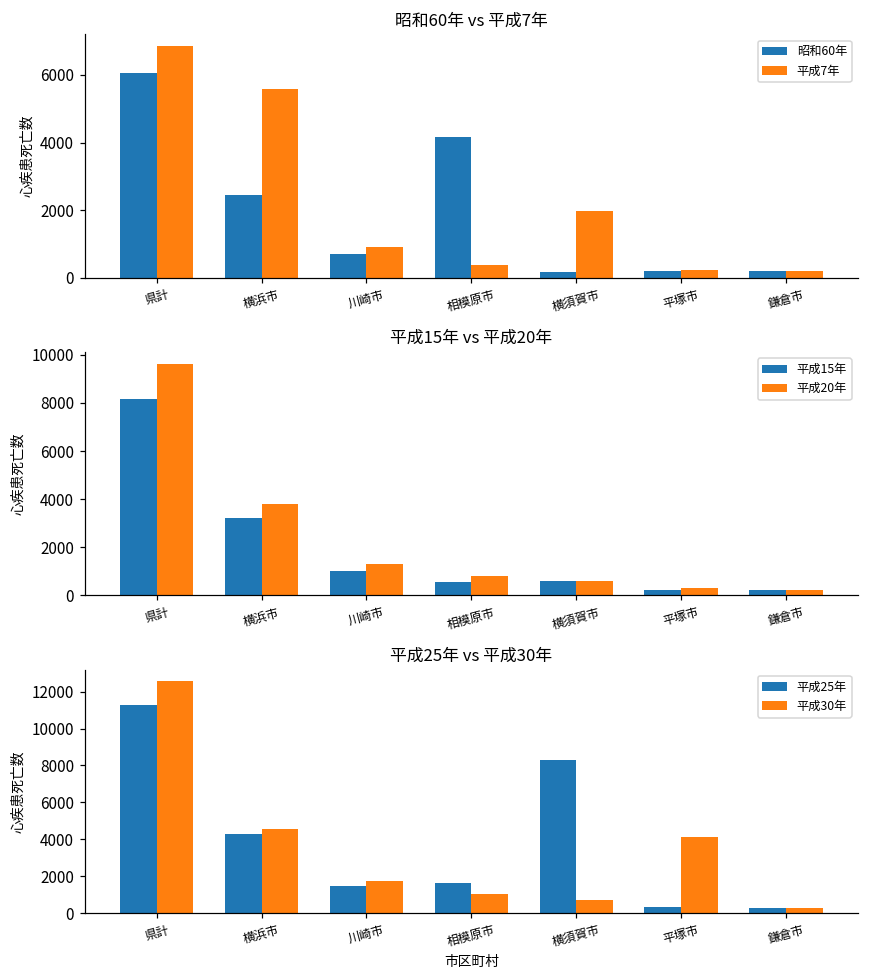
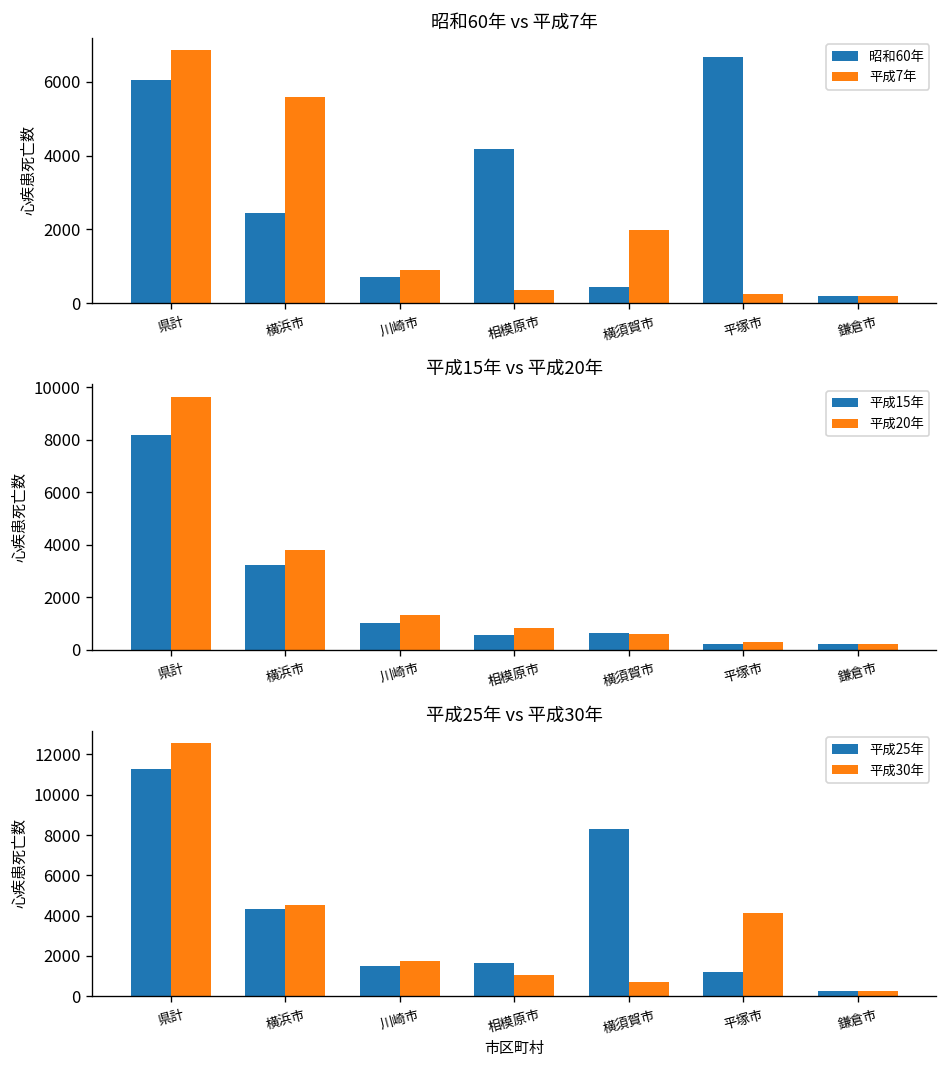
昭和60年 vs 平成7年, 昭和60年, 横須賀市: 200 -> 400
昭和60年 vs 平成7年, 昭和60年, 平塚市: 200 -> 6700
平成25年 vs 平成30年, 平成25年, 平塚市: 300 -> 1200
